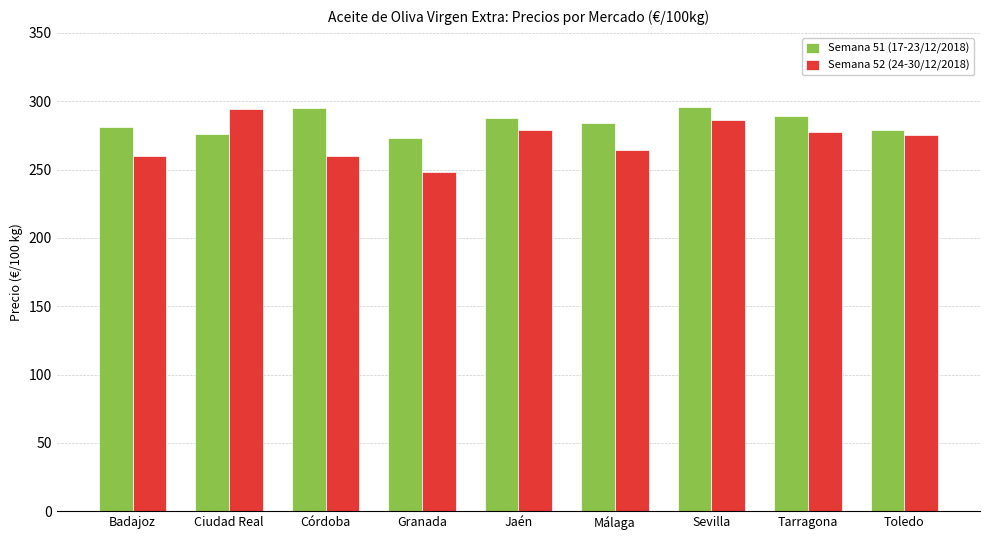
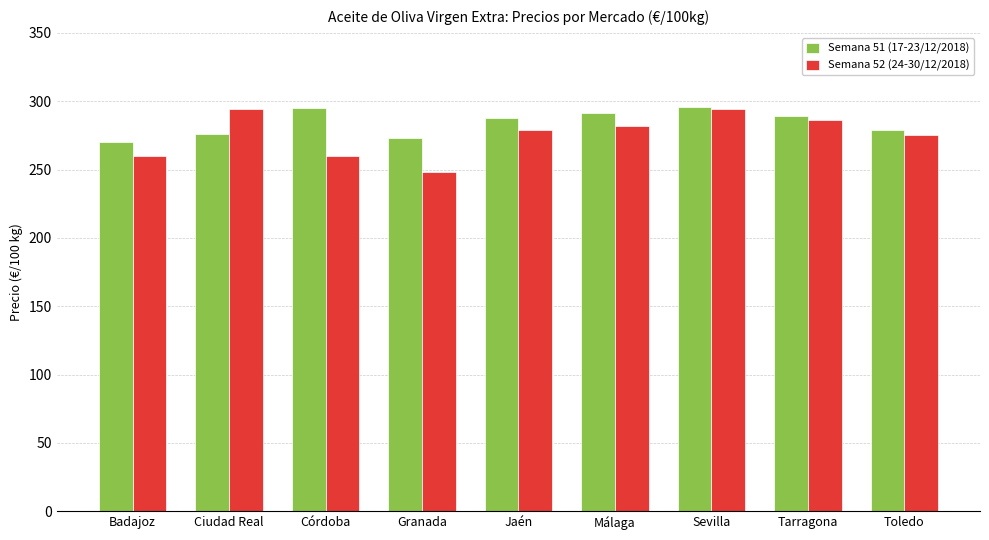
Semana 51 (17-23/12/2018), Badajoz: 281 -> 270
Semana 51 (17-23/12/2018), Málaga: 284 -> 291
Semana 52 (24-30/12/2018), Málaga: 264 -> 282
Semana 52 (24-30/12/2018), Sevilla: 286 -> 295
Semana 52 (24-30/12/2018), Tarragona: 278 -> 286
